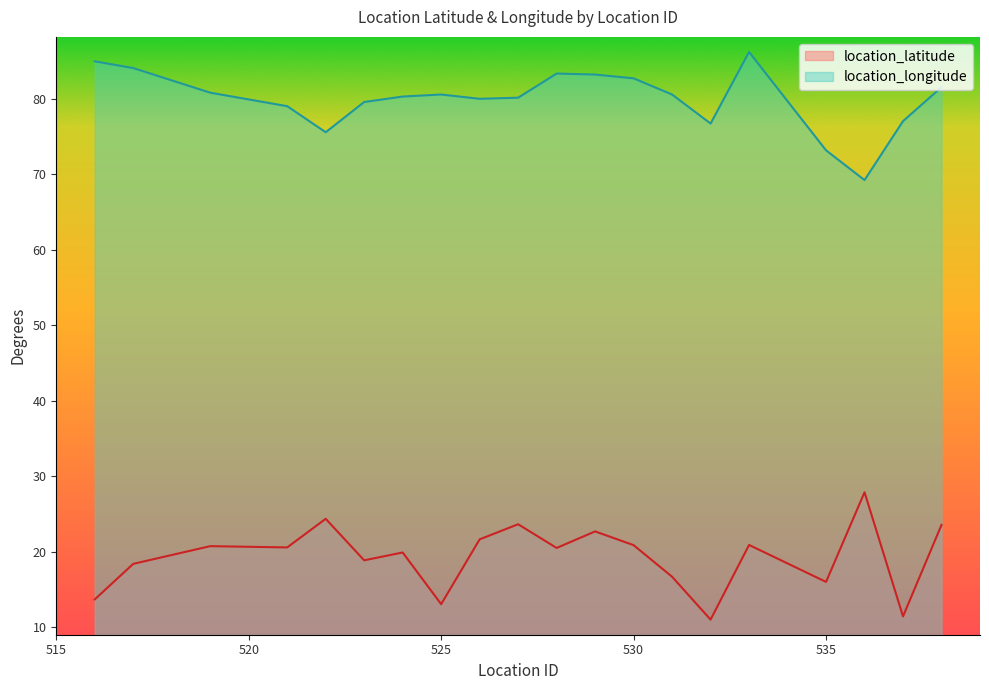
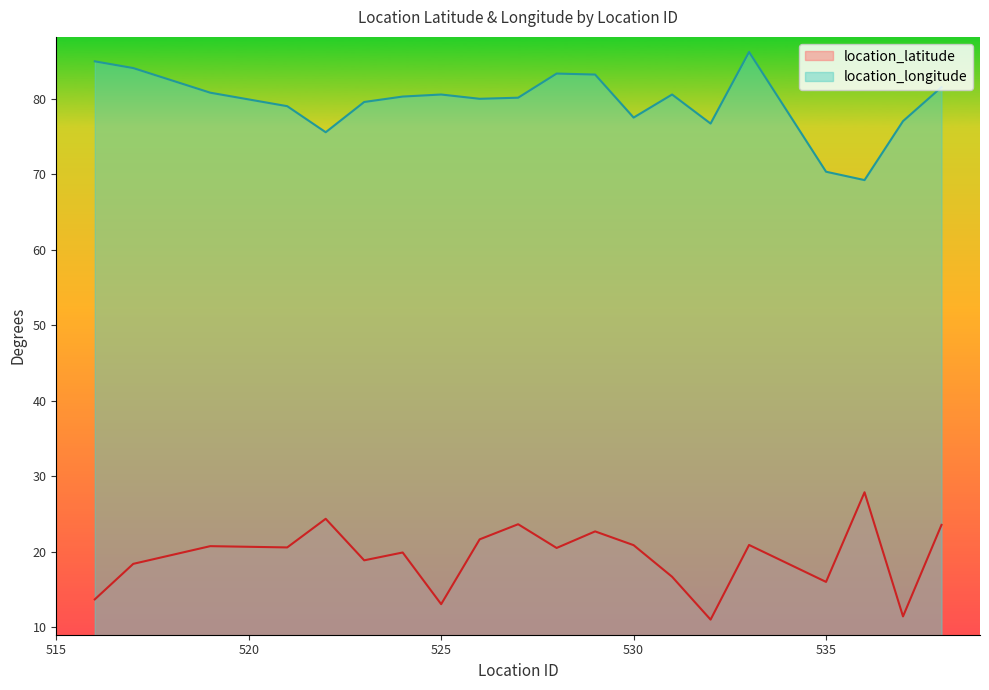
location_longitude, 530: 83 -> 77
location_longitude, 535: 73 -> 70
